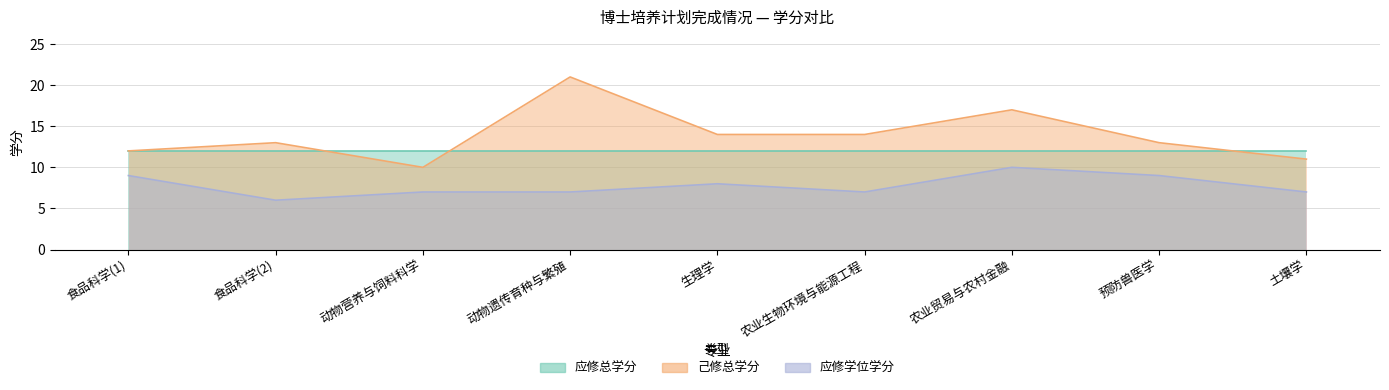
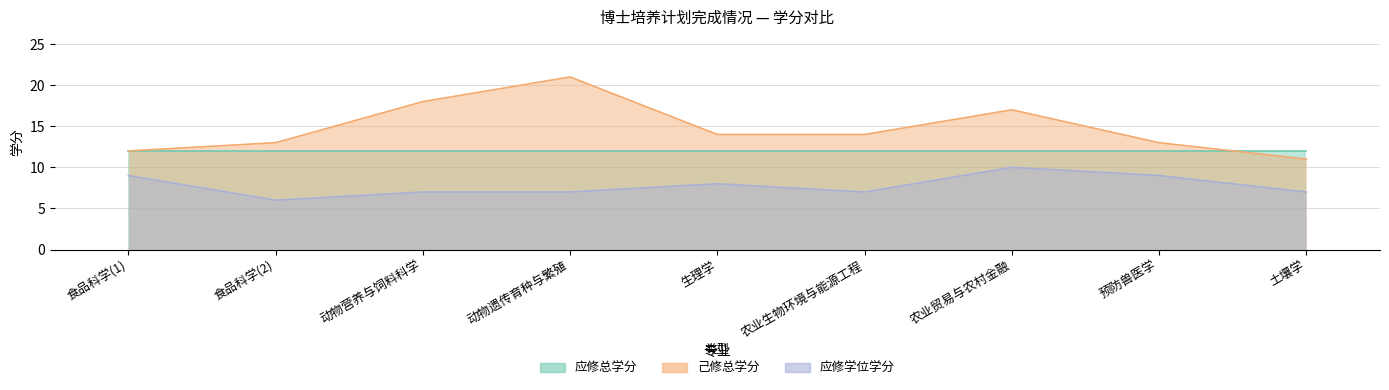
己修总学分, 动物营养与饲料科学: 10 -> 18
